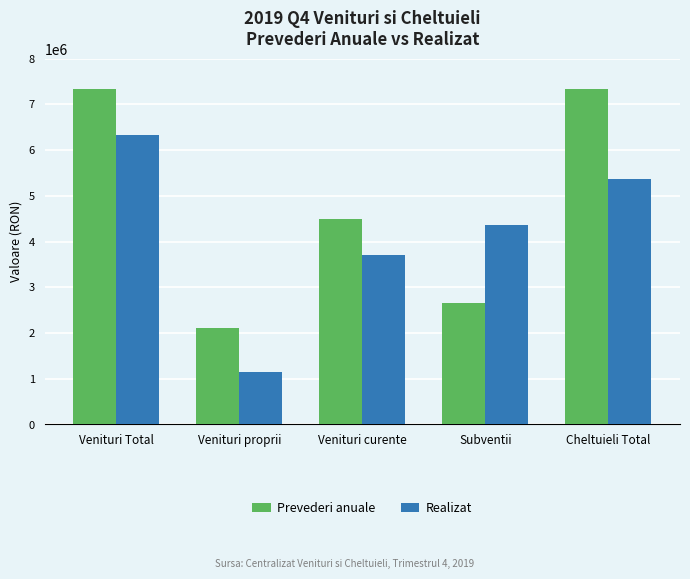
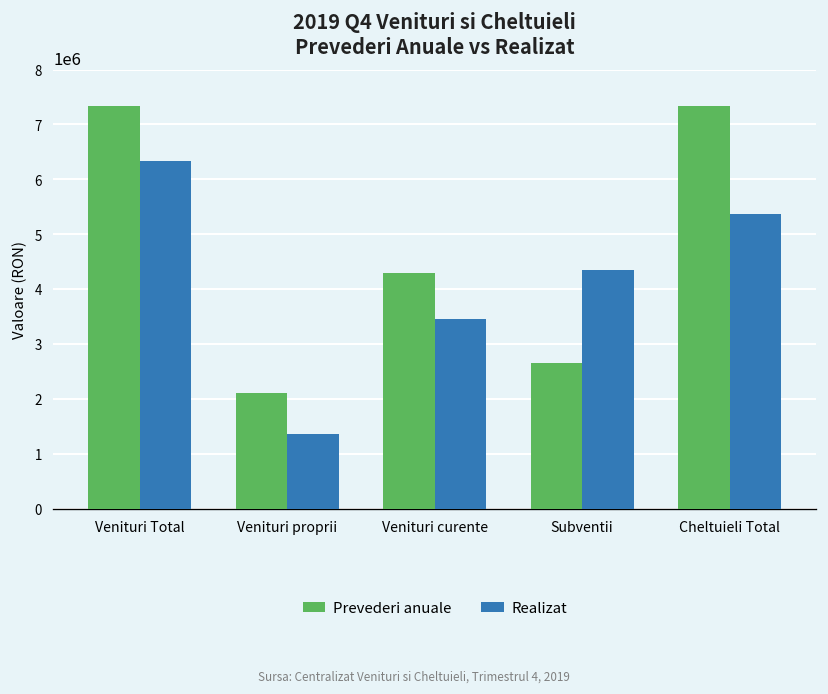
Realizat, Venituri proprii: 1100000 -> 1400000
Prevederi anuale, Venituri curente: 4500000 -> 4300000
Realizat, Venituri curente: 3700000 -> 3500000
